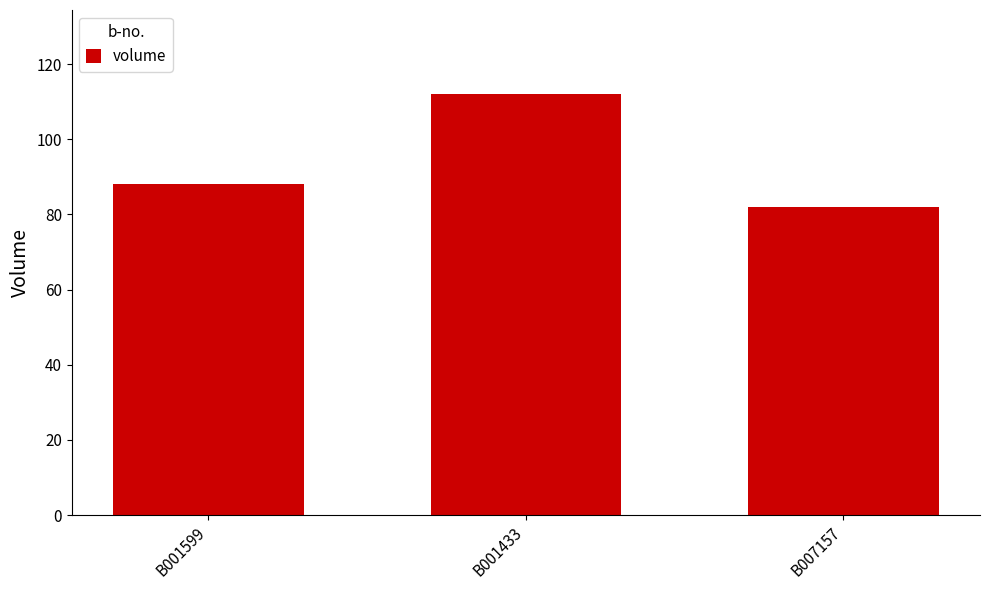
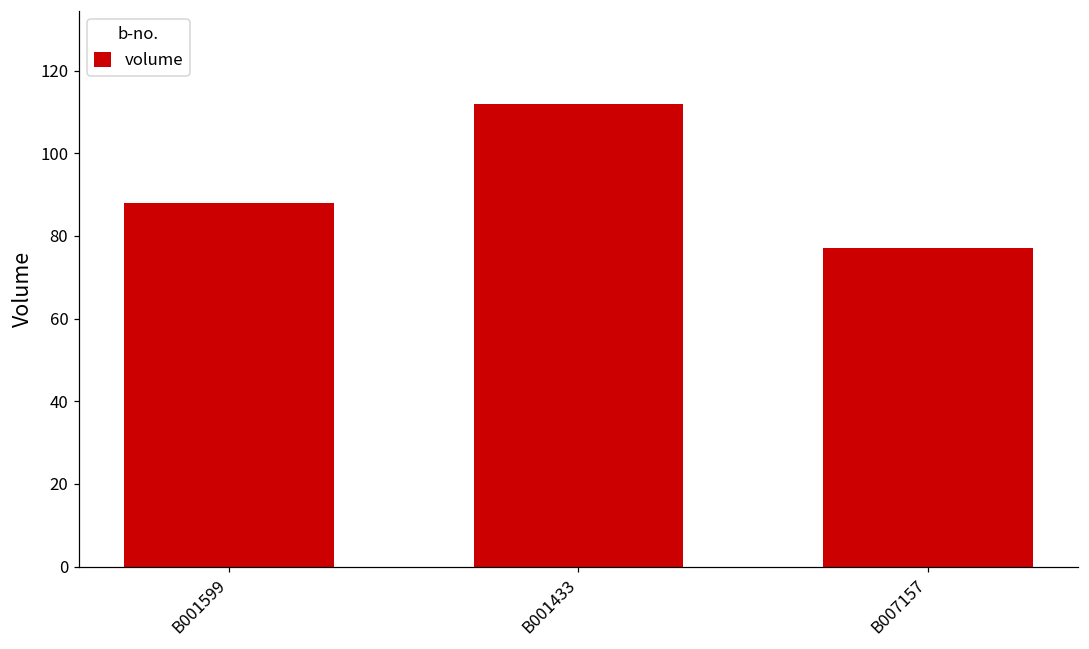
B007157: 82 -> 77
